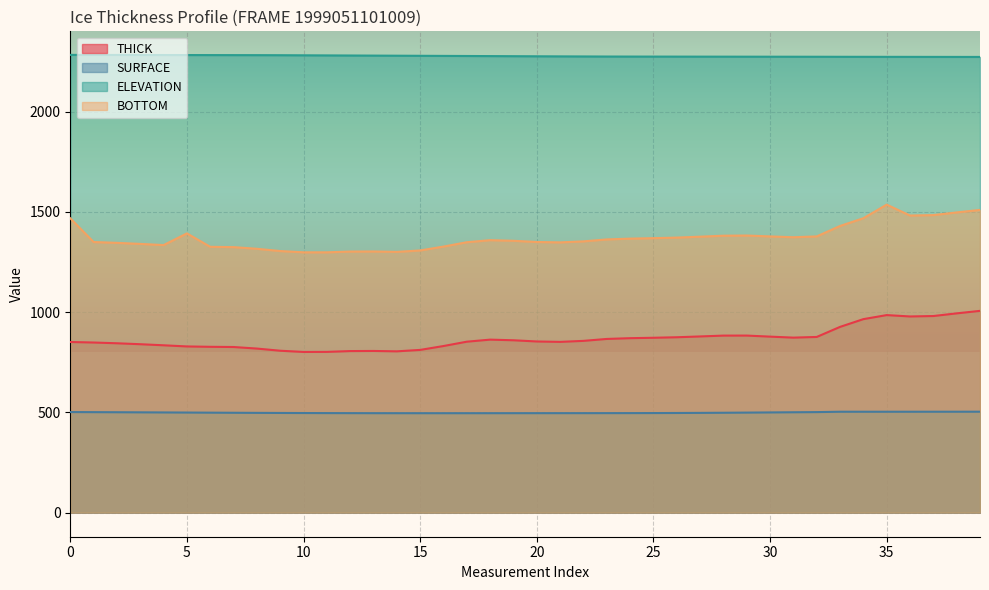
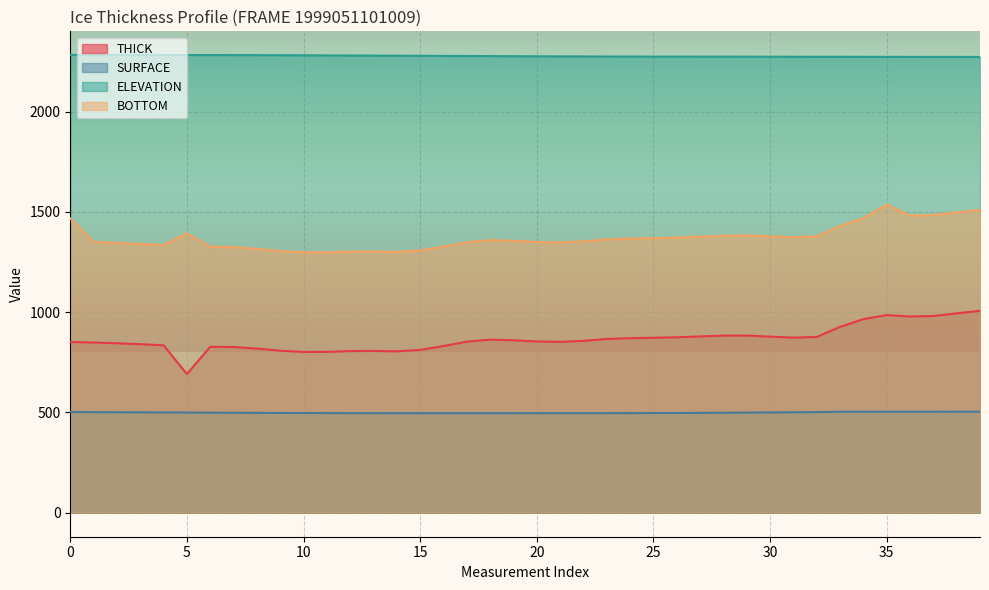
THICK, 5: 830 -> 690
